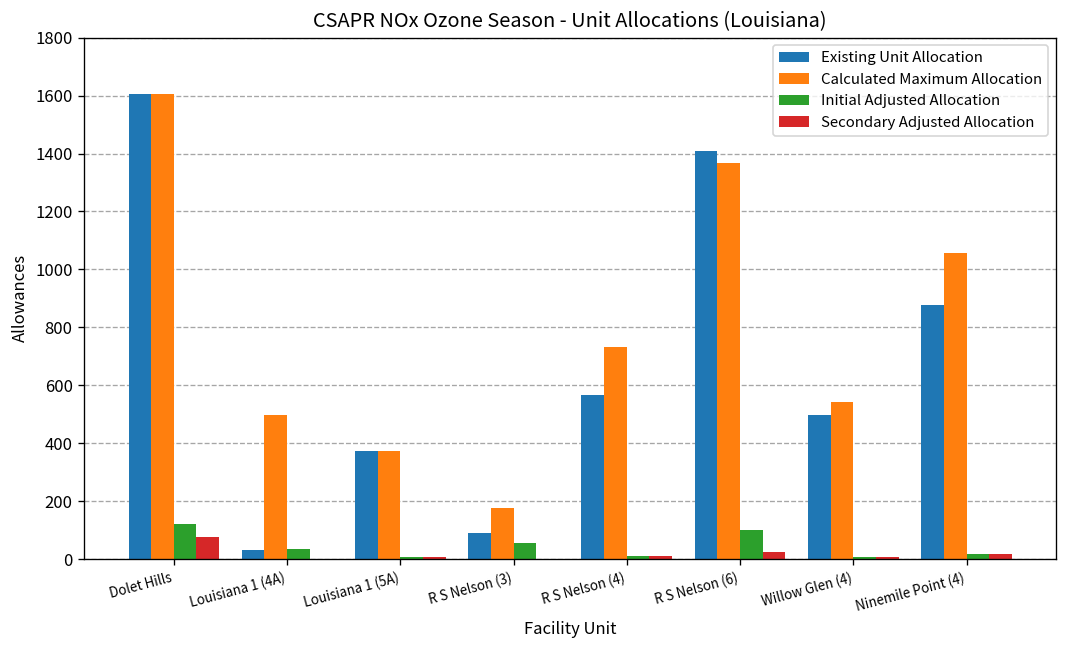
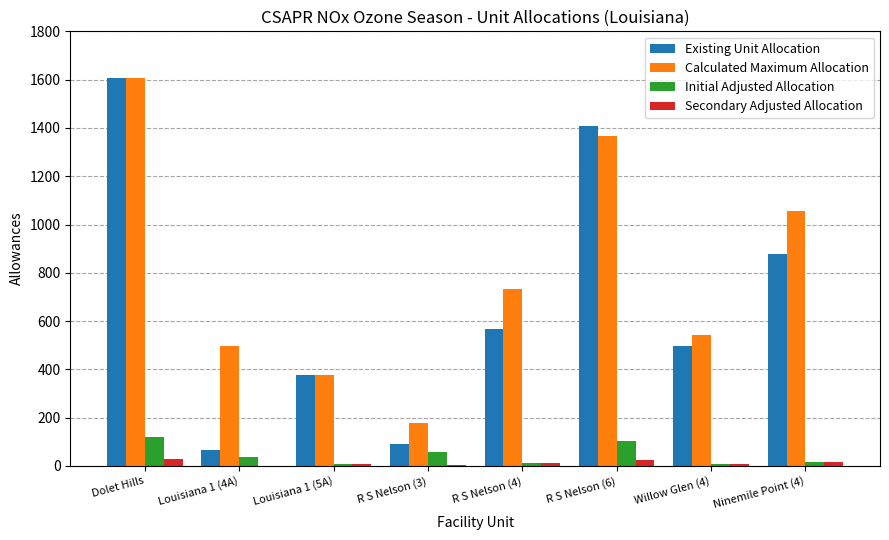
Secondary Adjusted Allocation, Dolet Hills: 80 -> 30
Existing Unit Allocation, Louisiana 1 (4A): 30 -> 70
